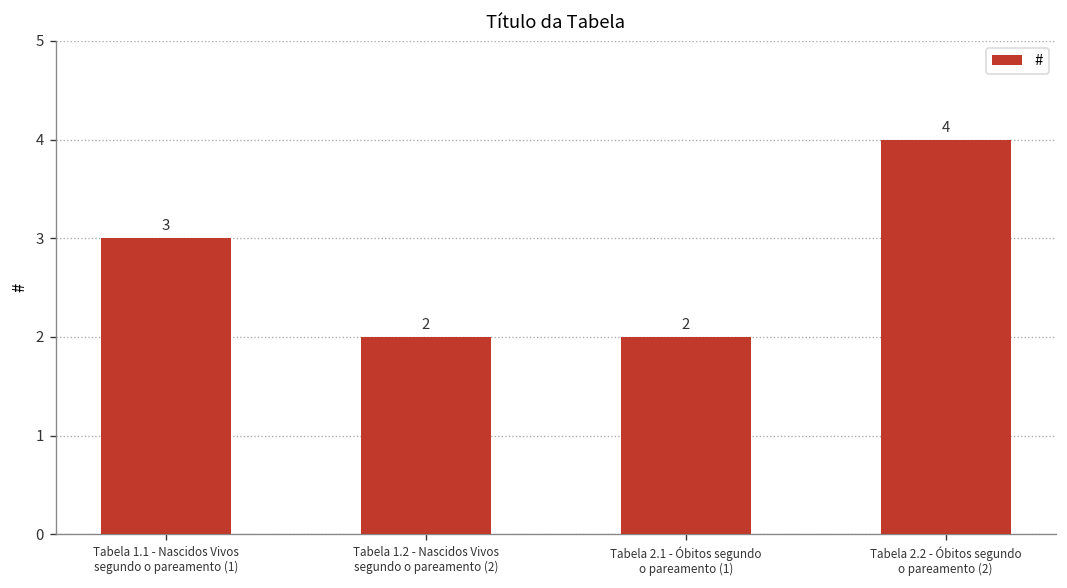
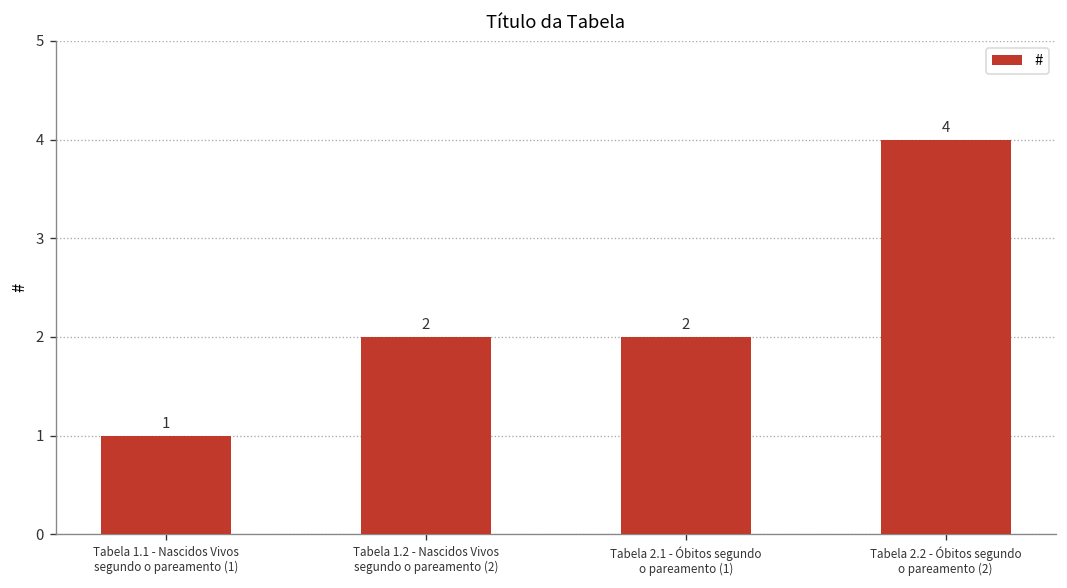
Tabela 1.1 - Nascidos Vivos segundo o pareamento (1): 3 -> 1
